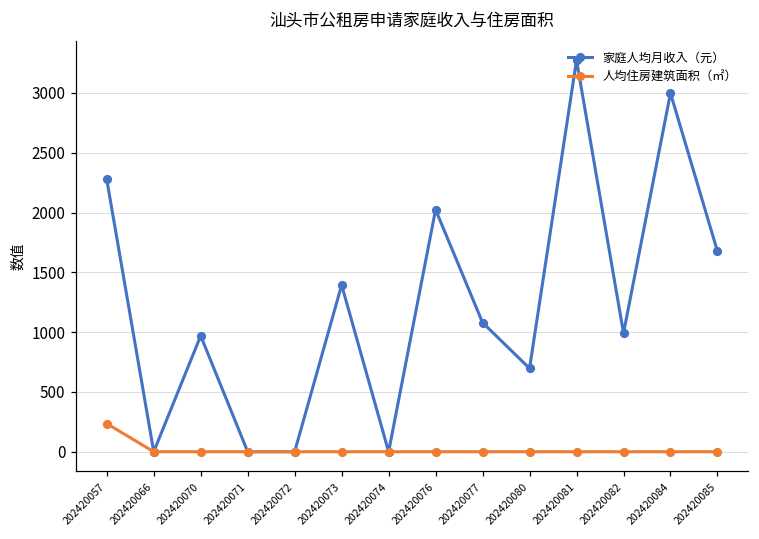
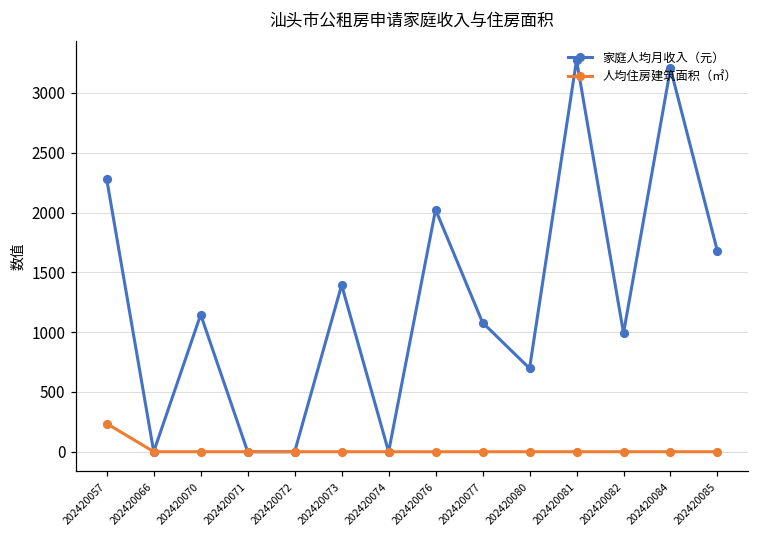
家庭人均月收入（元）, 202420070: 970 -> 1150
家庭人均月收入（元）, 202420084: 3000 -> 3200
